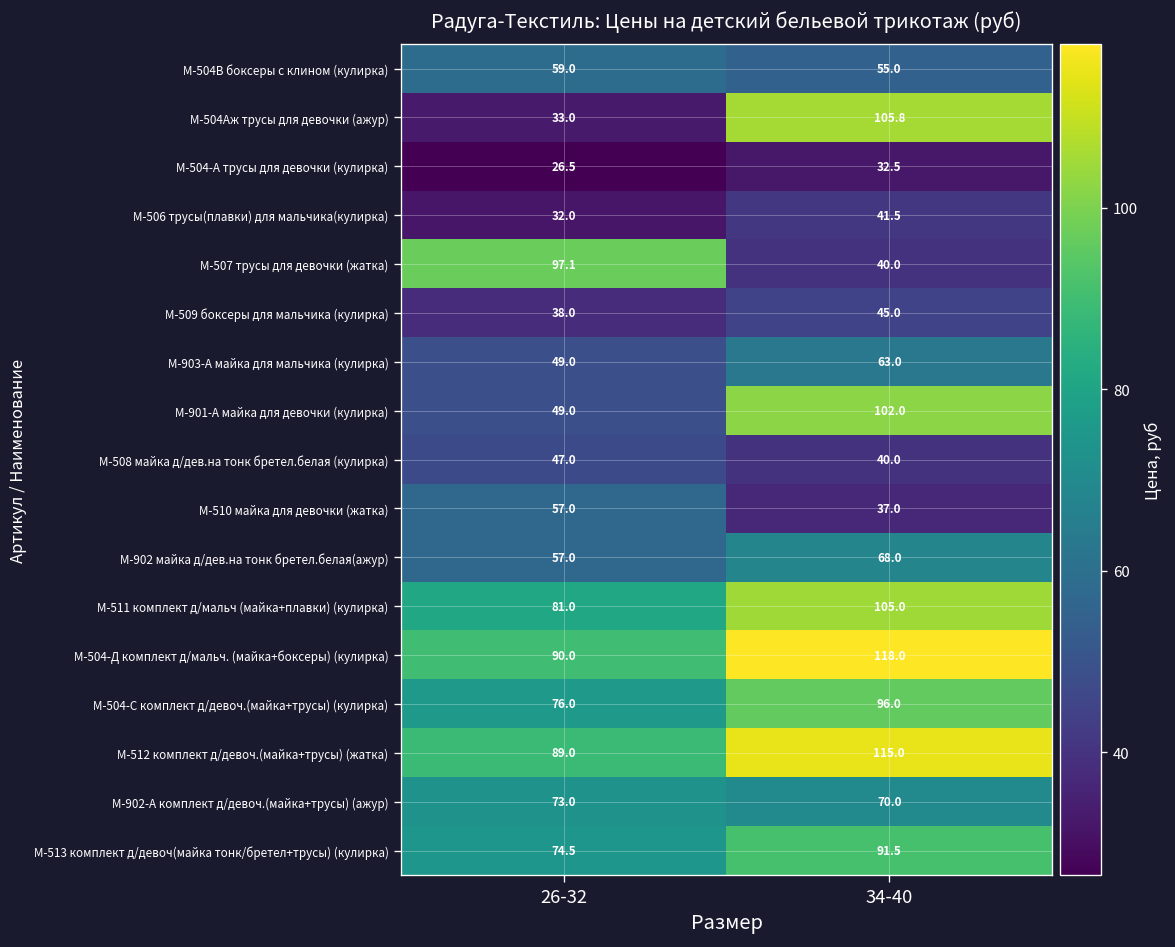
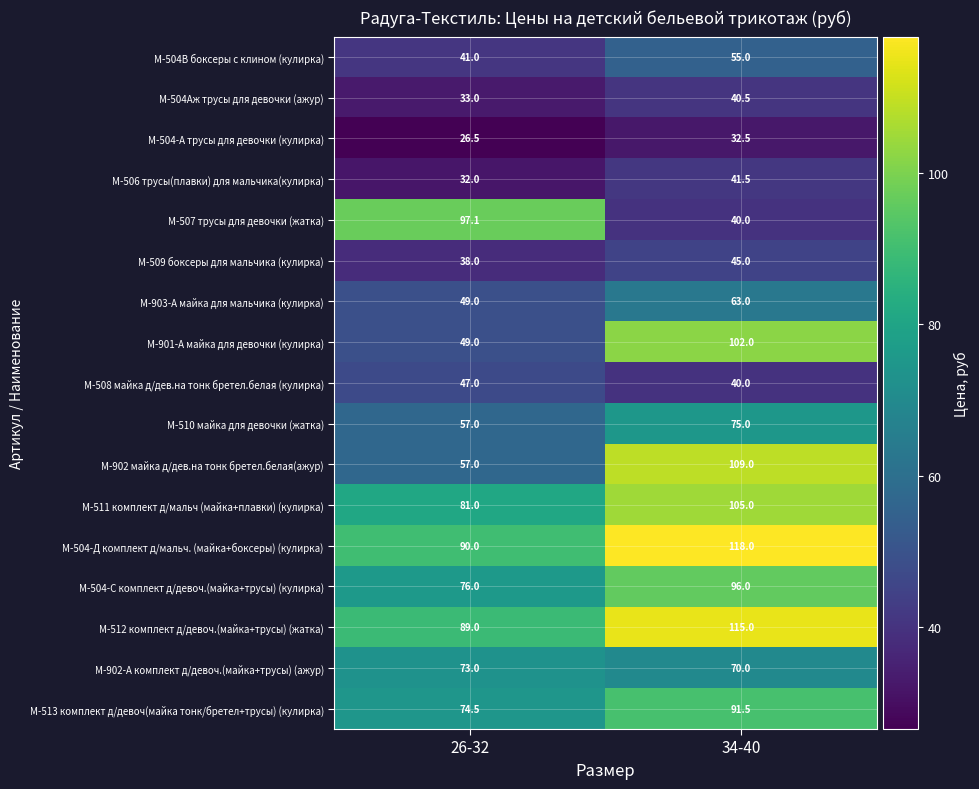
М-504B боксеры с клином (кулирка), 26-32: 59.0 -> 41.0
М-504Аж трусы для девочки (ажур), 34-40: 105.8 -> 40.5
М-510 майка для девочки (жатка), 34-40: 37.0 -> 75.0
М-902 майка д/дев.на тонк бретел.белая(ажур), 34-40: 68.0 -> 109.0
